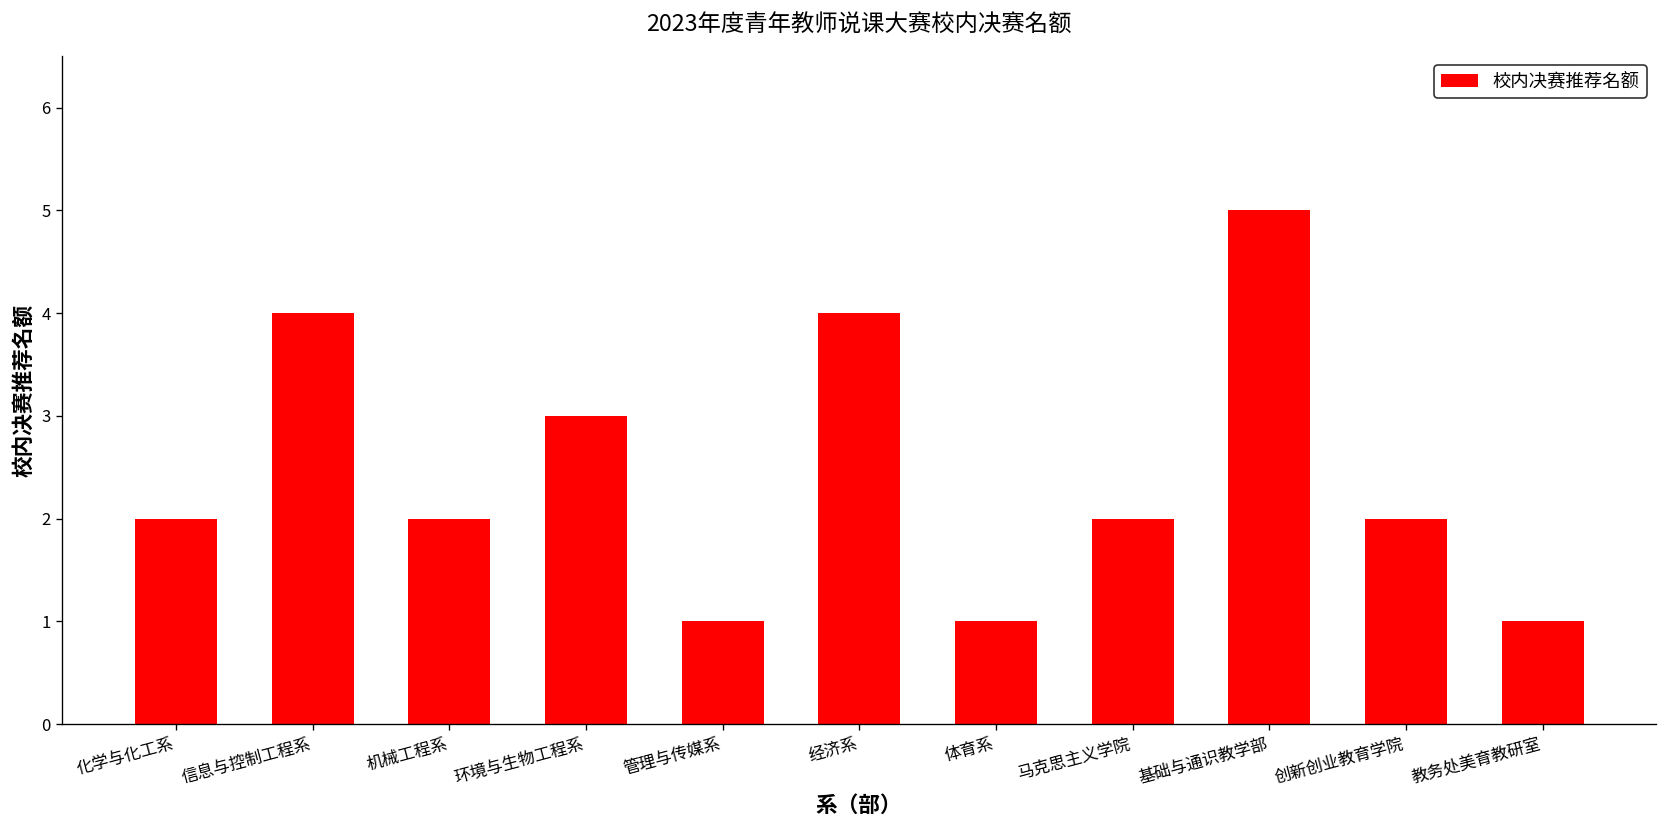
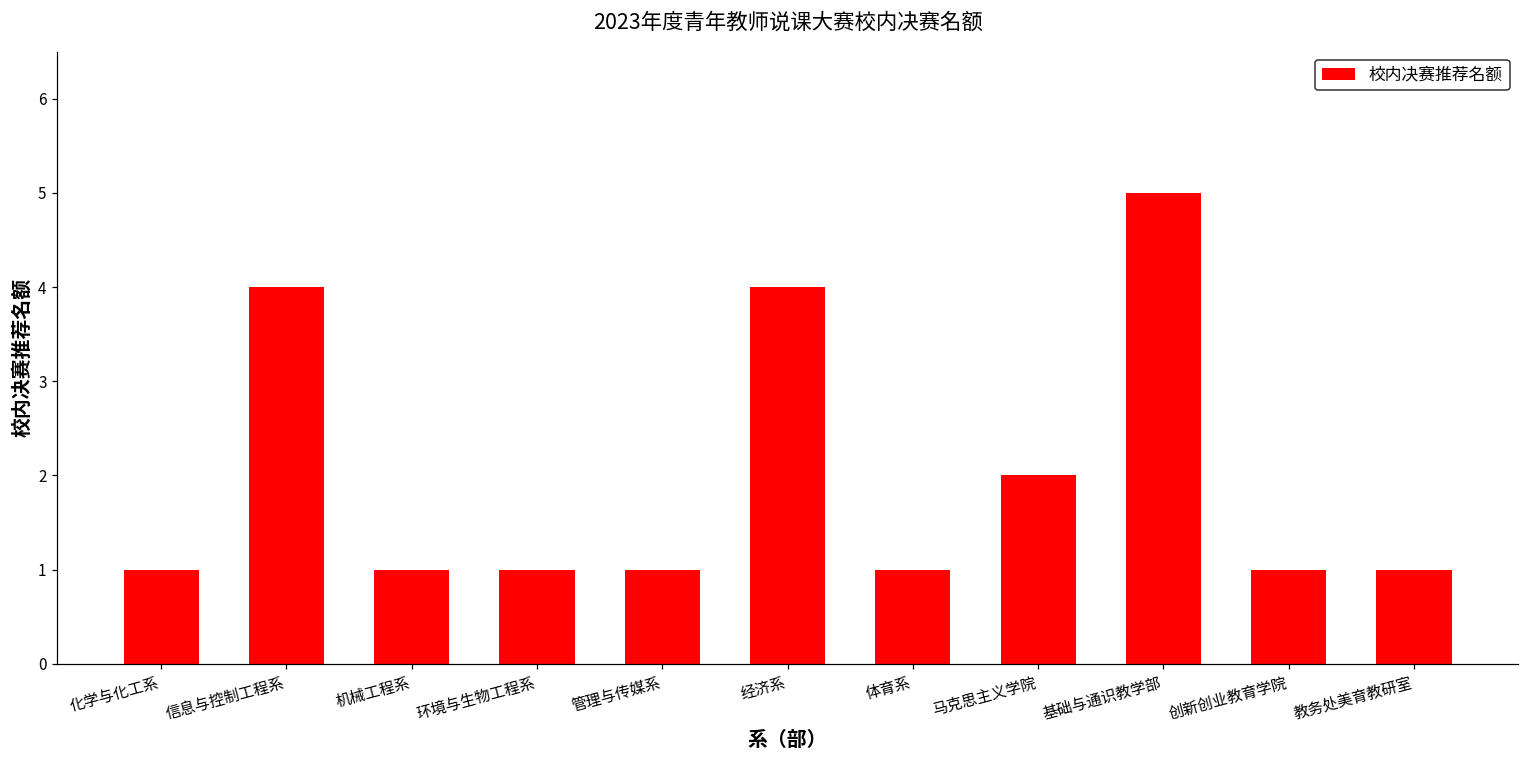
化学与化工系: 2 -> 1
机械工程系: 2 -> 1
环境与生物工程系: 3 -> 1
创新创业教育学院: 2 -> 1
